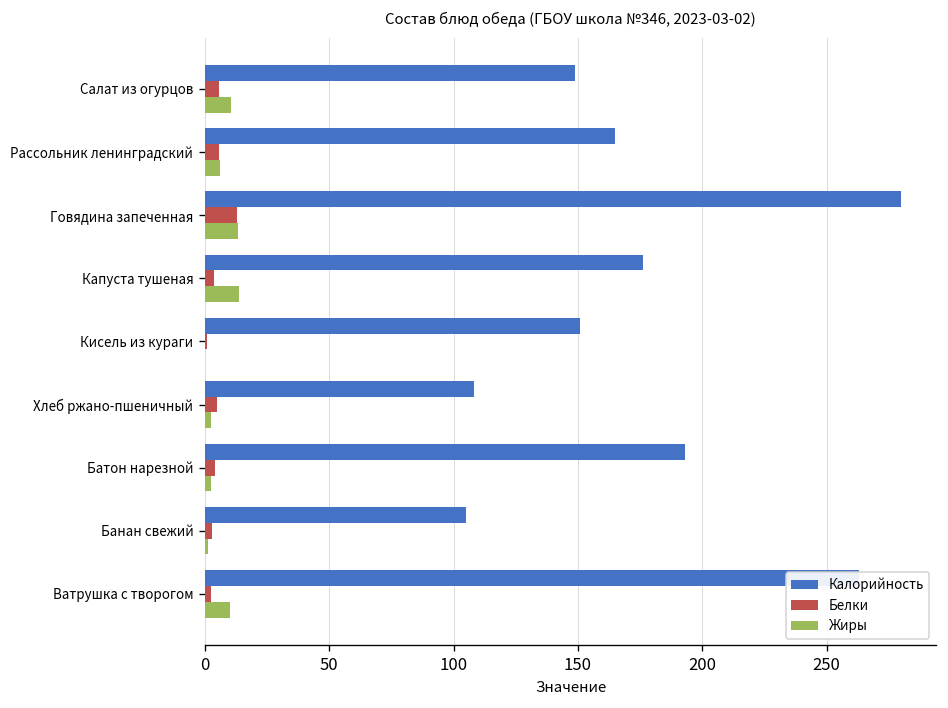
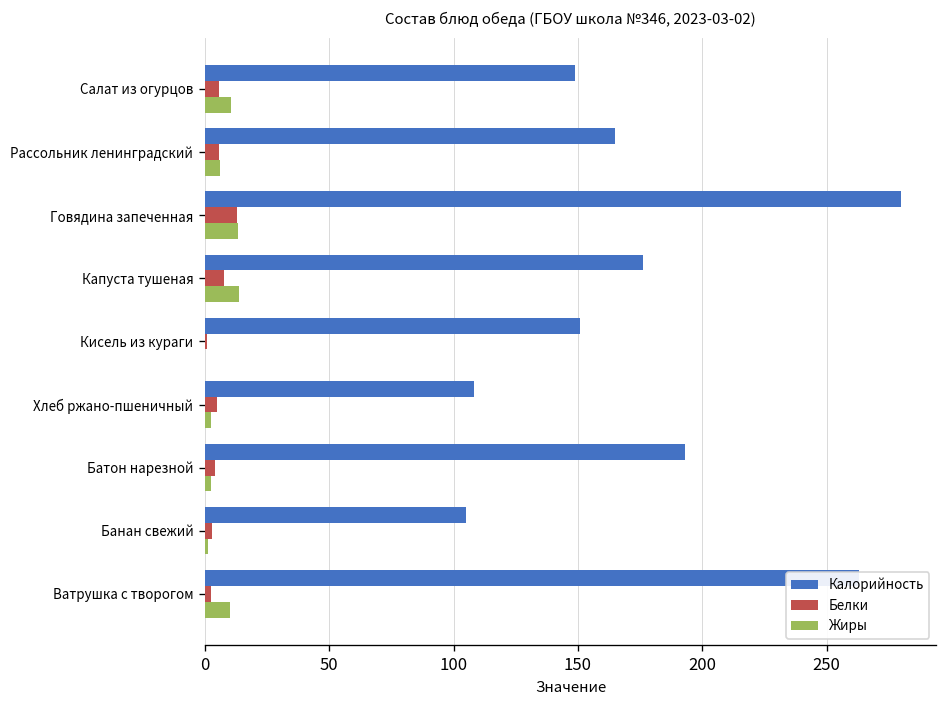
Белки, Капуста тушеная: 4 -> 8
